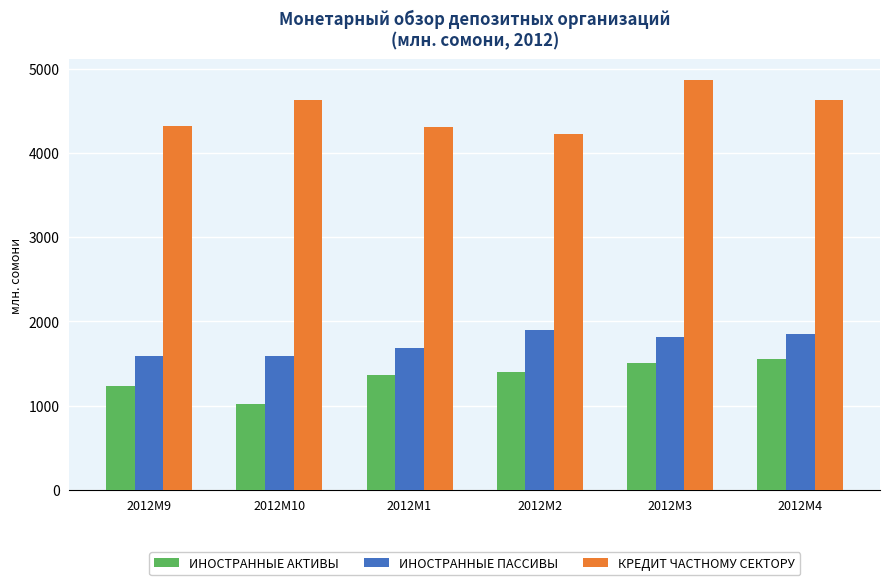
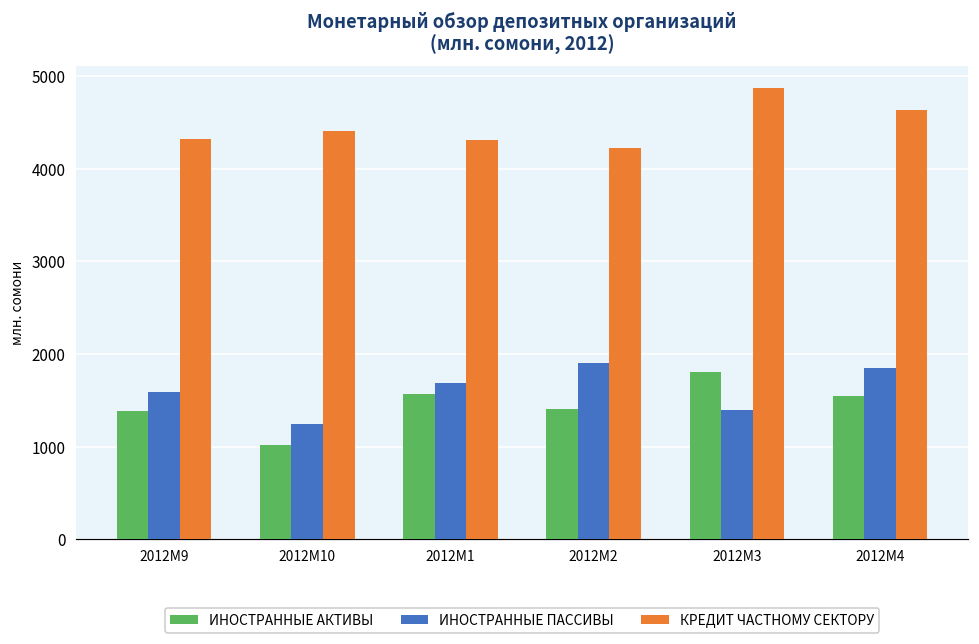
ИНОСТРАННЫЕ АКТИВЫ, 2012M9: 1200 -> 1400
ИНОСТРАННЫЕ ПАССИВЫ, 2012M10: 1600 -> 1200
КРЕДИТ ЧАСТНОМУ СЕКТОРУ, 2012M10: 4600 -> 4400
ИНОСТРАННЫЕ АКТИВЫ, 2012M1: 1400 -> 1600
ИНОСТРАННЫЕ АКТИВЫ, 2012M3: 1500 -> 1800
ИНОСТРАННЫЕ ПАССИВЫ, 2012M3: 1800 -> 1400
